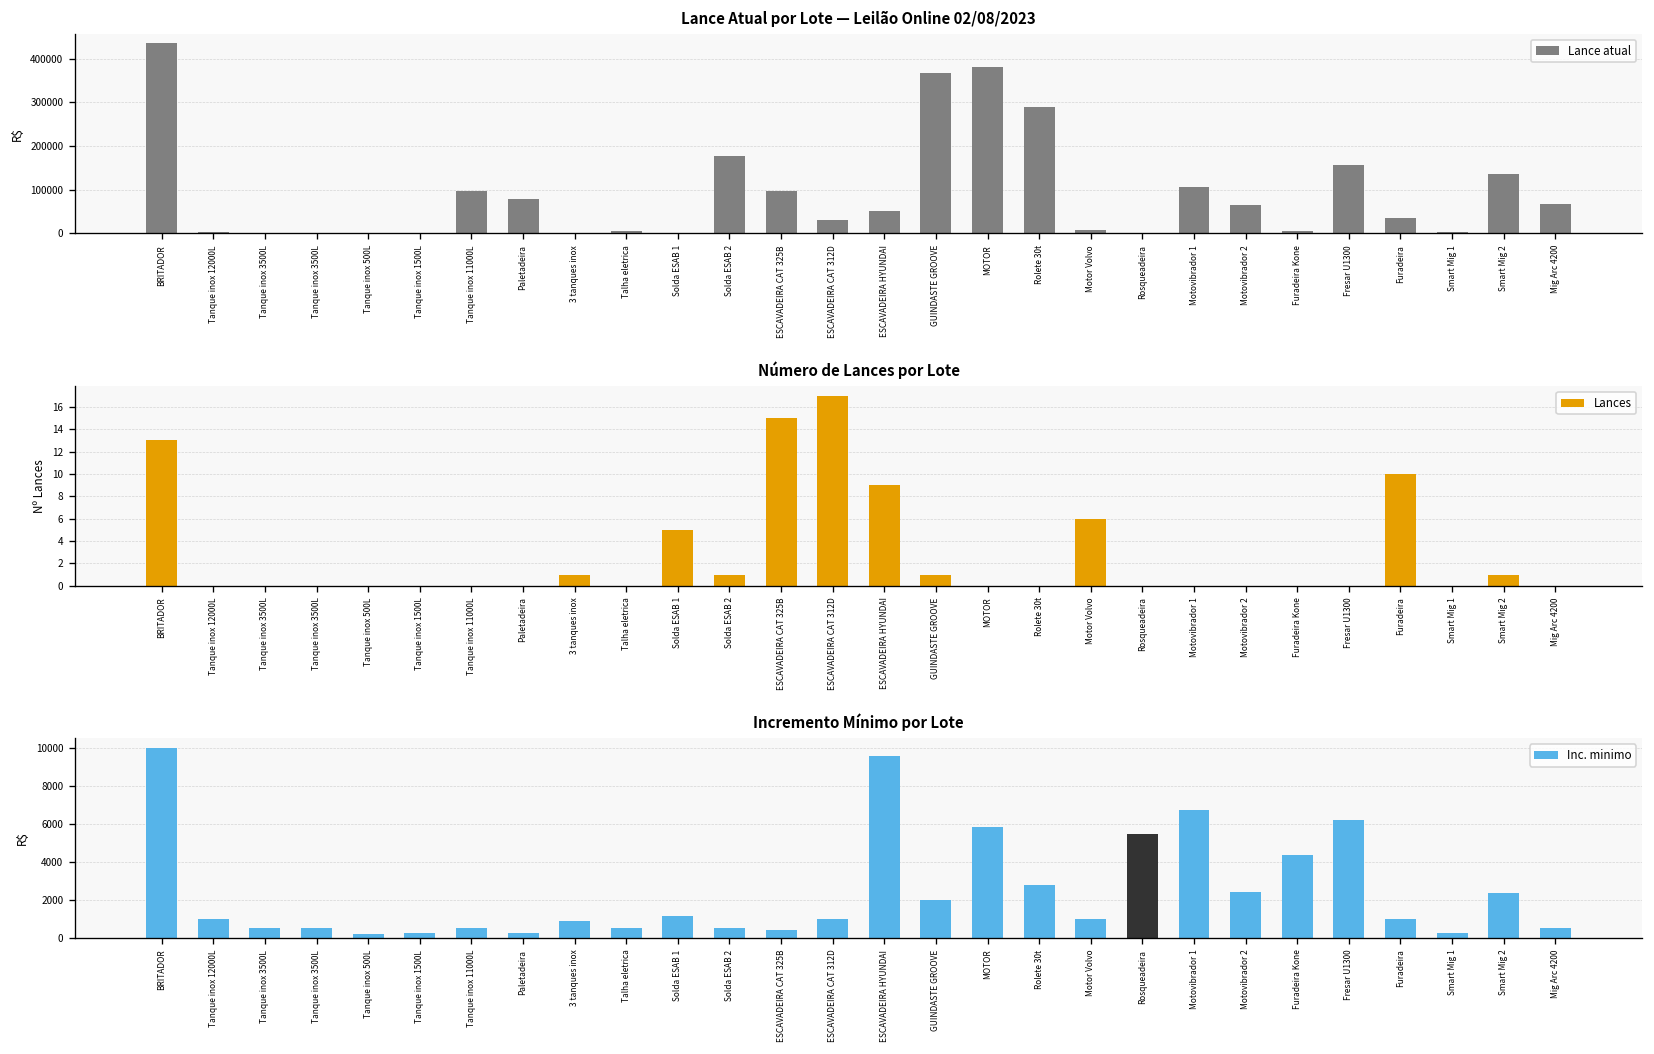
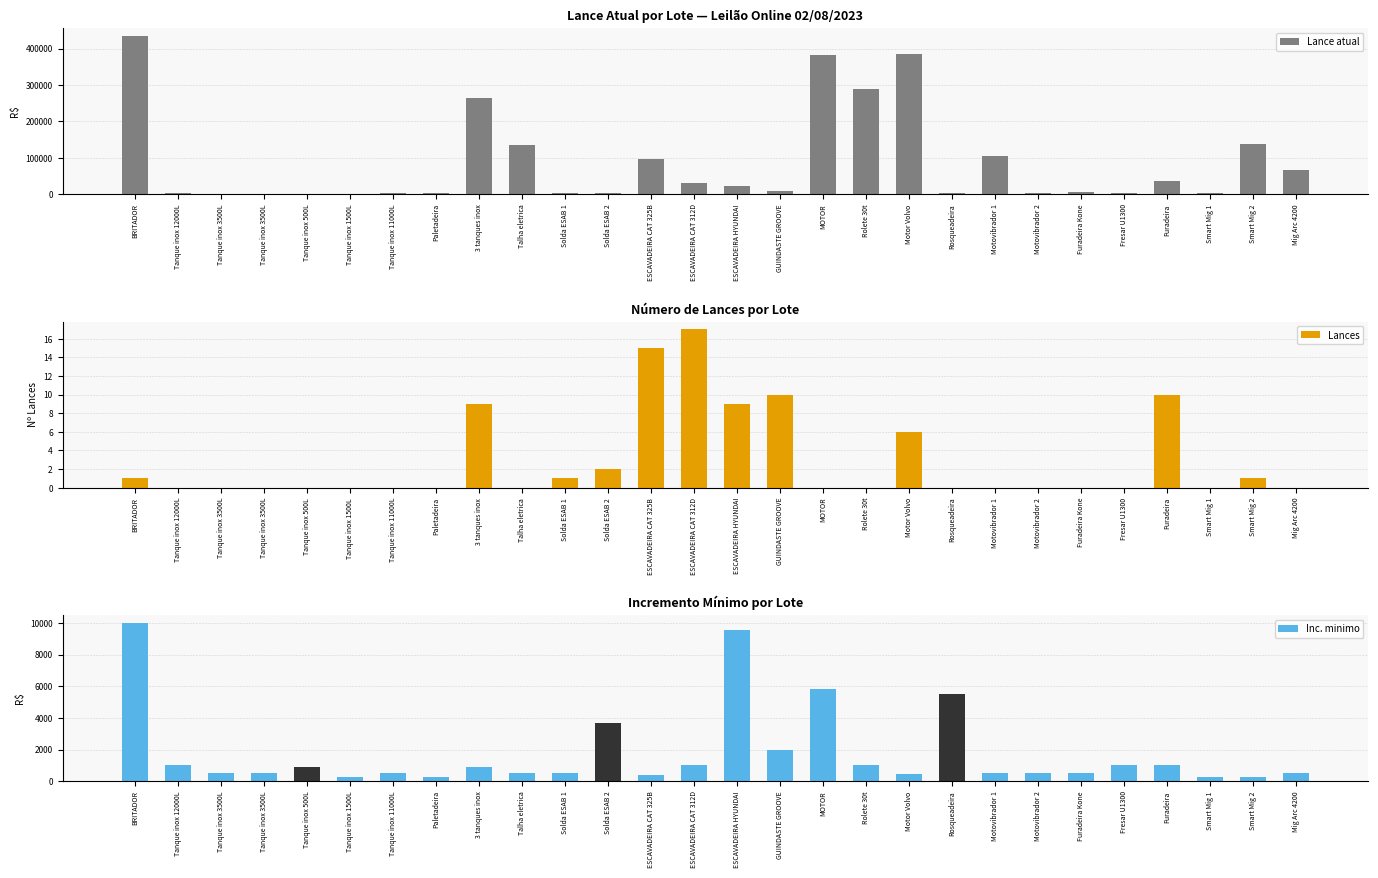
Lance Atual por Lote — Leilão Online 02/08/2023, Tanque inox 11000L: 100000 -> 0
Lance Atual por Lote — Leilão Online 02/08/2023, Paletadeira: 80000 -> 0
Lance Atual por Lote — Leilão Online 02/08/2023, 3 tanques inox: 0 -> 260000
Lance Atual por Lote — Leilão Online 02/08/2023, Talha eletrica: 10000 -> 140000
Lance Atual por Lote — Leilão Online 02/08/2023, Solda ESAB 2: 180000 -> 0
Lance Atual por Lote — Leilão Online 02/08/2023, ESCAVADEIRA HYUNDAI: 50000 -> 20000
Lance Atual por Lote — Leilão Online 02/08/2023, GUINDASTE GROOVE: 370000 -> 10000
Lance Atual por Lote — Leilão Online 02/08/2023, Motor Volvo: 10000 -> 380000
Lance Atual por Lote — Leilão Online 02/08/2023, Motovibrador 2: 60000 -> 0
Lance Atual por Lote — Leilão Online 02/08/2023, Fresar U1300: 160000 -> 0
Número de Lances por Lote, BRITADOR: 13 -> 1
Número de Lances por Lote, 3 tanques inox: 1 -> 9
Número de Lances por Lote, Solda ESAB 1: 5 -> 1
Número de Lances por Lote, Solda ESAB 2: 1 -> 2
Número de Lances por Lote, GUINDASTE GROOVE: 1 -> 10
Incremento Mínimo por Lote, Tanque inox 500L: 200 -> 900
Incremento Mínimo por Lote, Solda ESAB 1: 1100 -> 500
Incremento Mínimo por Lote, Solda ESAB 2: 500 -> 3700
Incremento Mínimo por Lote, Rolete 30t: 2800 -> 1000
Incremento Mínimo por Lote, Motor Volvo: 1000 -> 500
Incremento Mínimo por Lote, Motovibrador 1: 6800 -> 500
Incremento Mínimo por Lote, Motovibrador 2: 2400 -> 500
Incremento Mínimo por Lote, Furadeira Kone: 4400 -> 500
Incremento Mínimo por Lote, Fresar U1300: 6200 -> 1000
Incremento Mínimo por Lote, Smart Mig 2: 2400 -> 300
